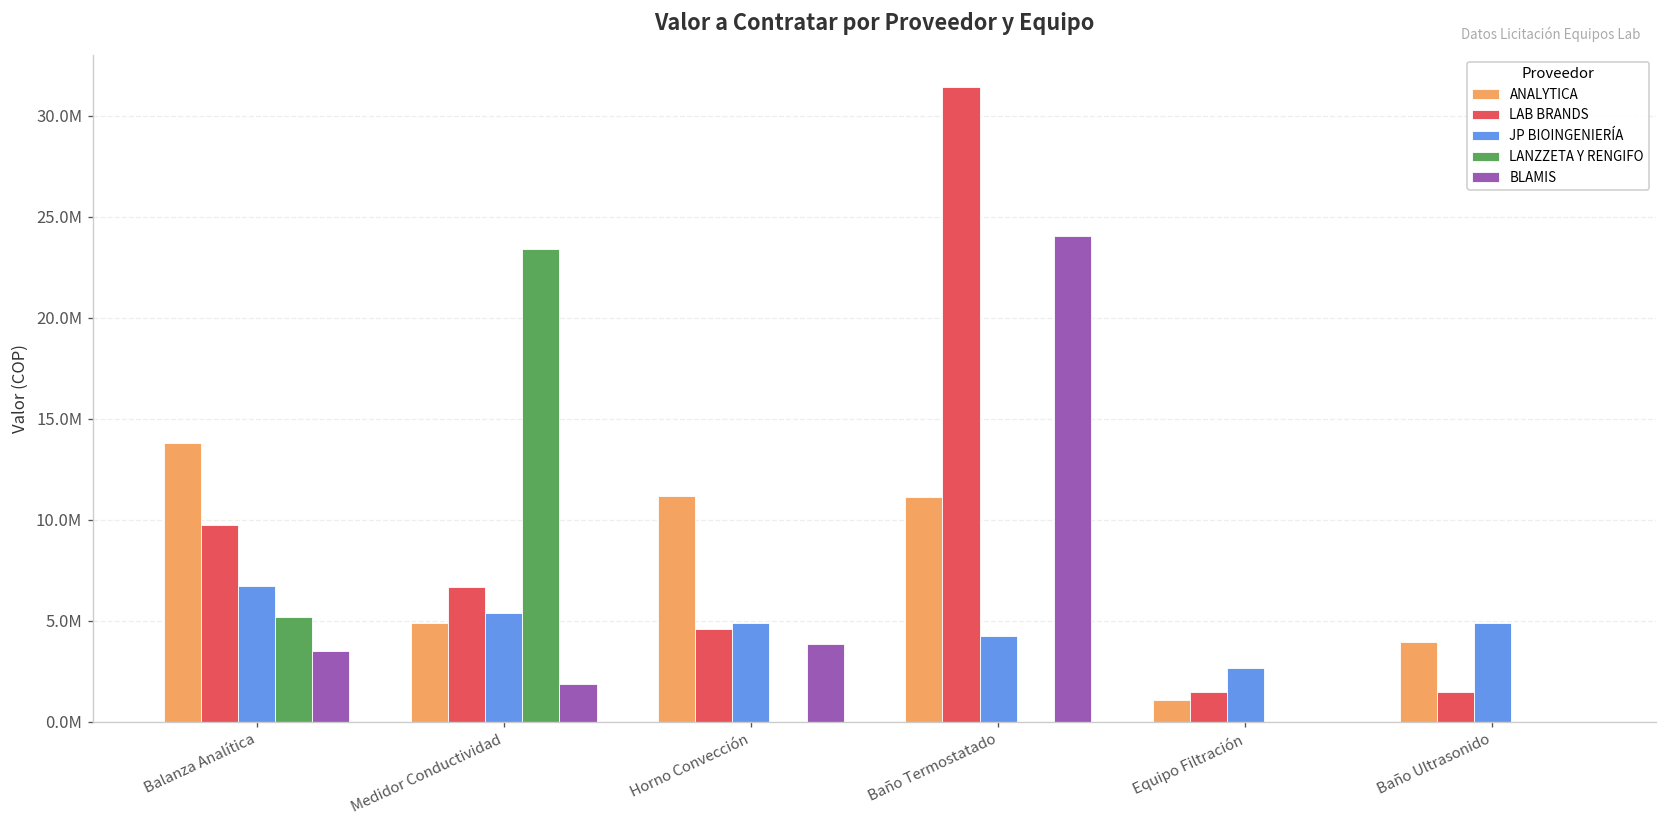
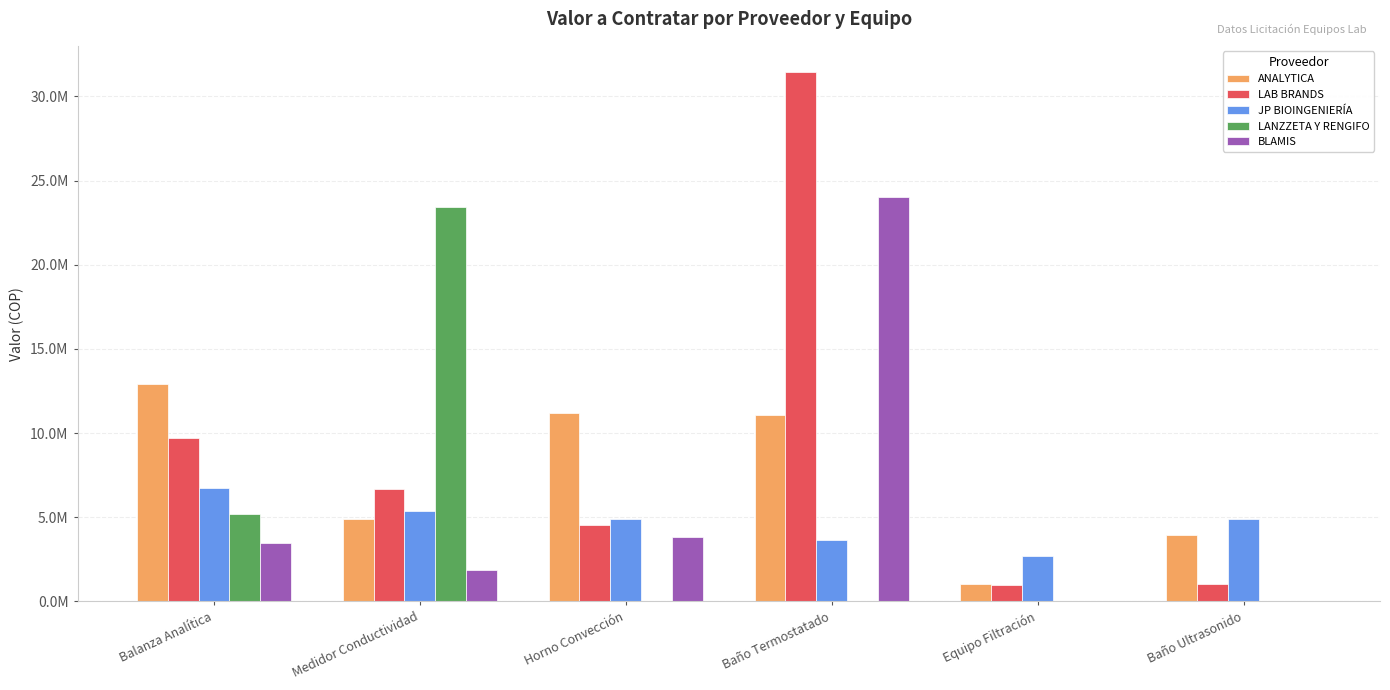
ANALYTICA, Balanza Analítica: 13800000 -> 12900000
JP BIOINGENIERÍA, Baño Termostatado: 4300000 -> 3700000
LAB BRANDS, Equipo Filtración: 1500000 -> 1000000
LAB BRANDS, Baño Ultrasonido: 1500000 -> 1000000
